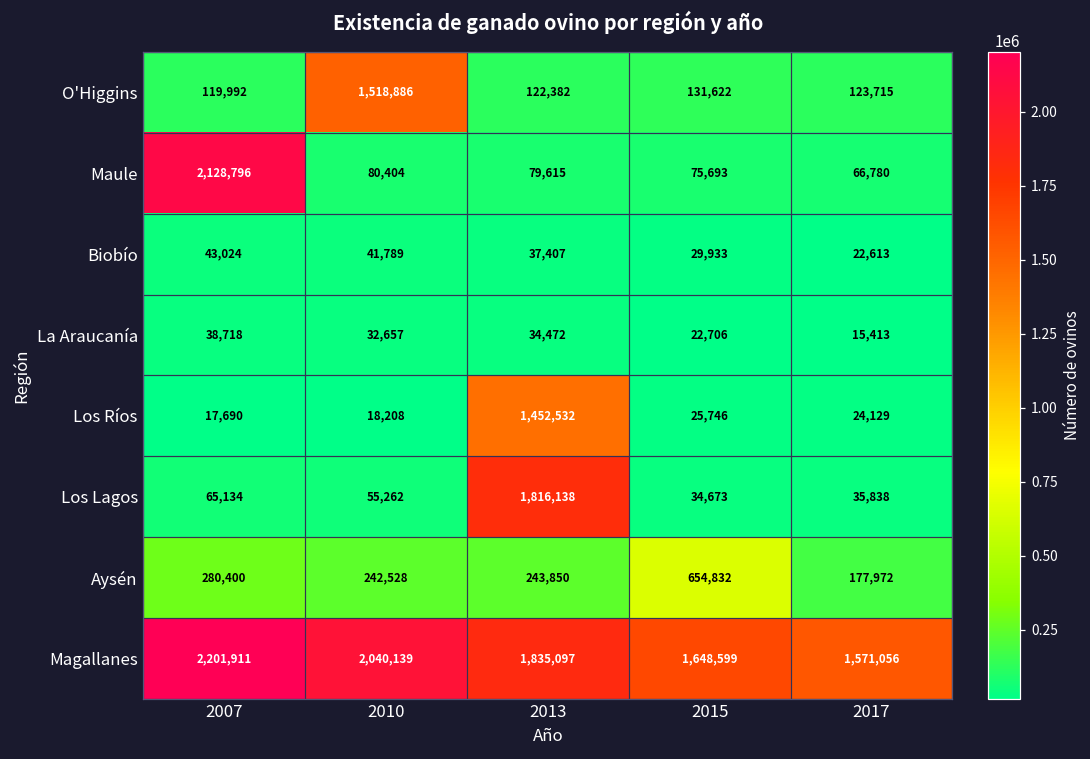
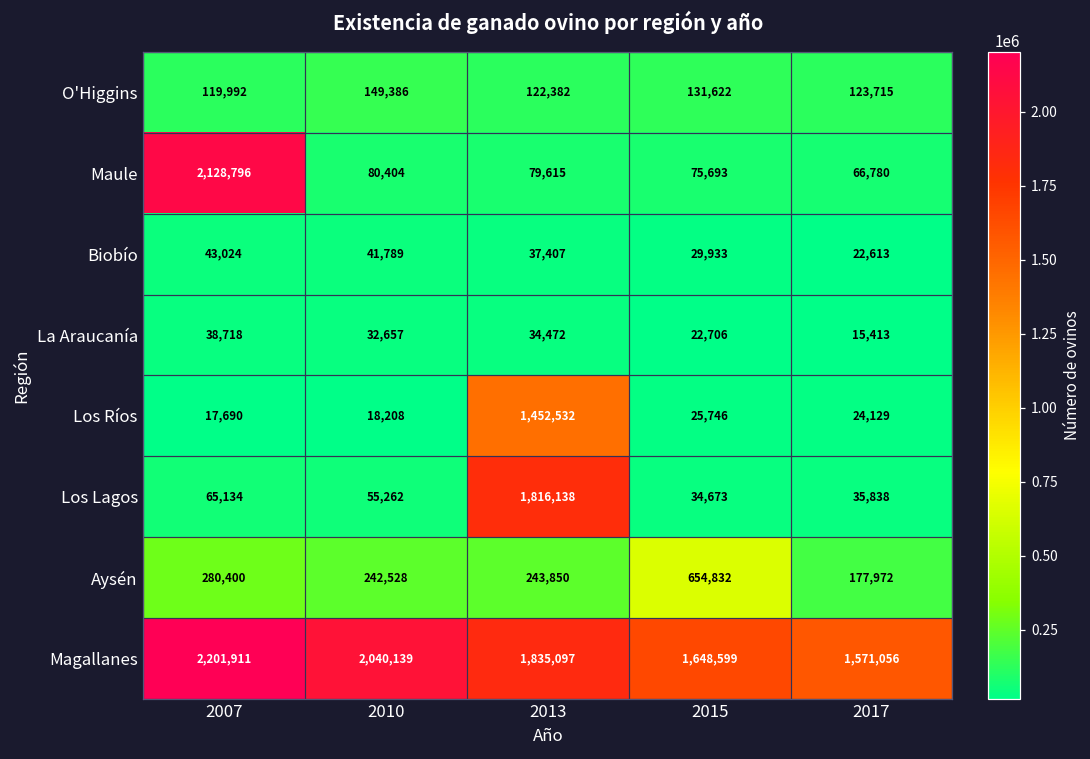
O'Higgins, 2010: 1,518,886 -> 149,386
